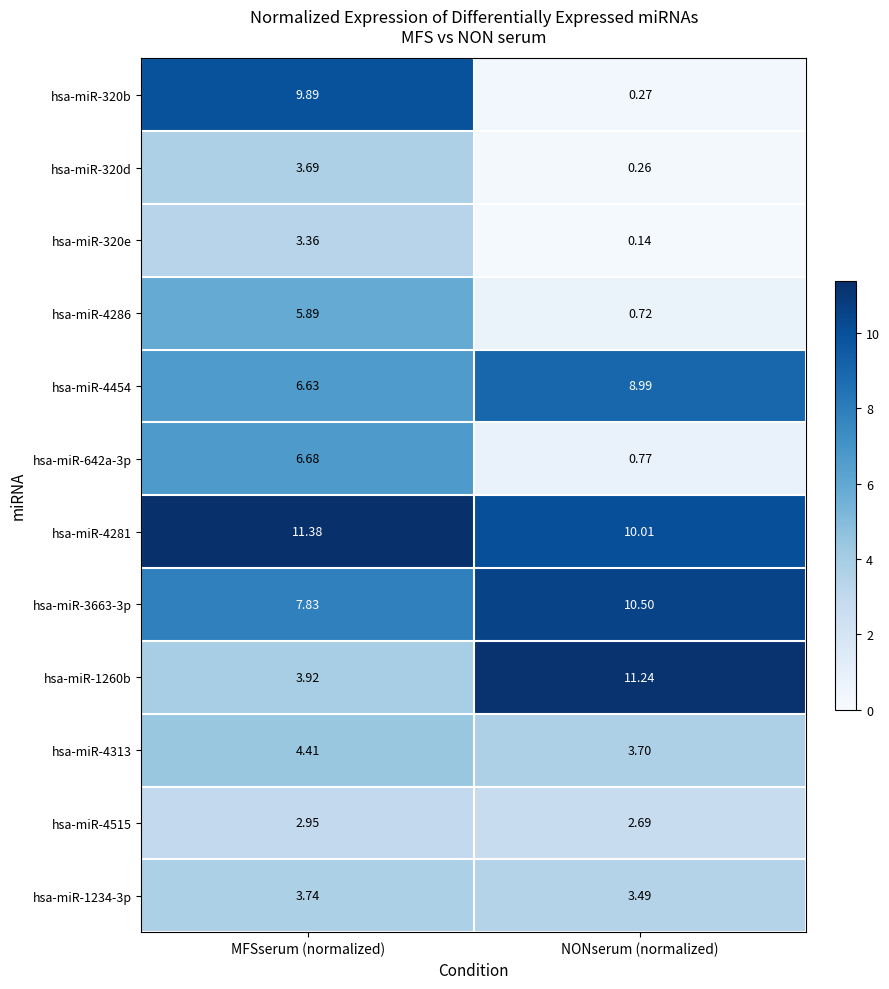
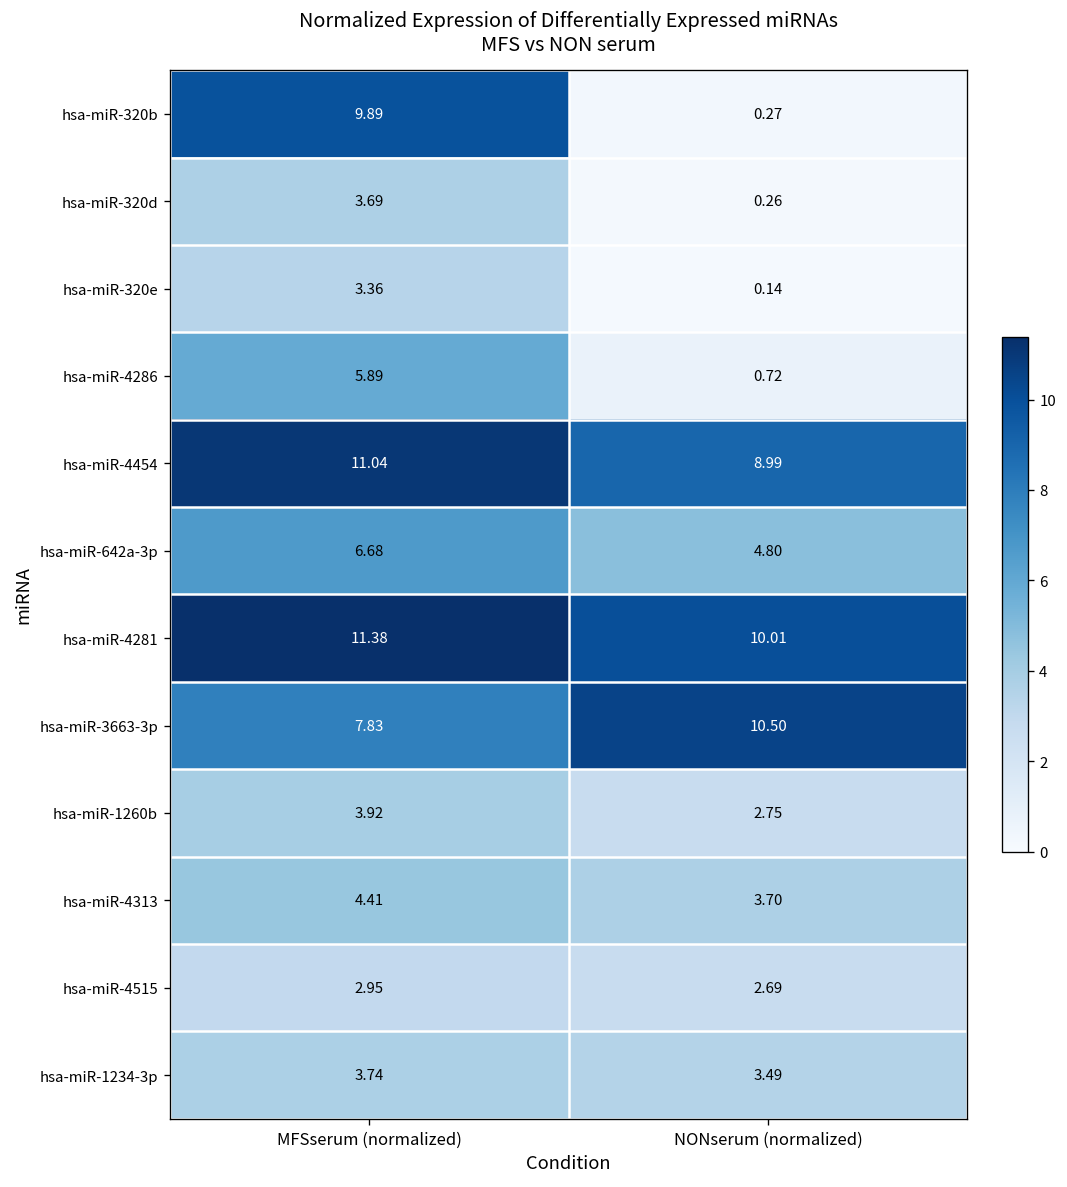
hsa-miR-4454, MFSserum (normalized): 6.63 -> 11.04
hsa-miR-642a-3p, NONserum (normalized): 0.77 -> 4.80
hsa-miR-1260b, NONserum (normalized): 11.24 -> 2.75
